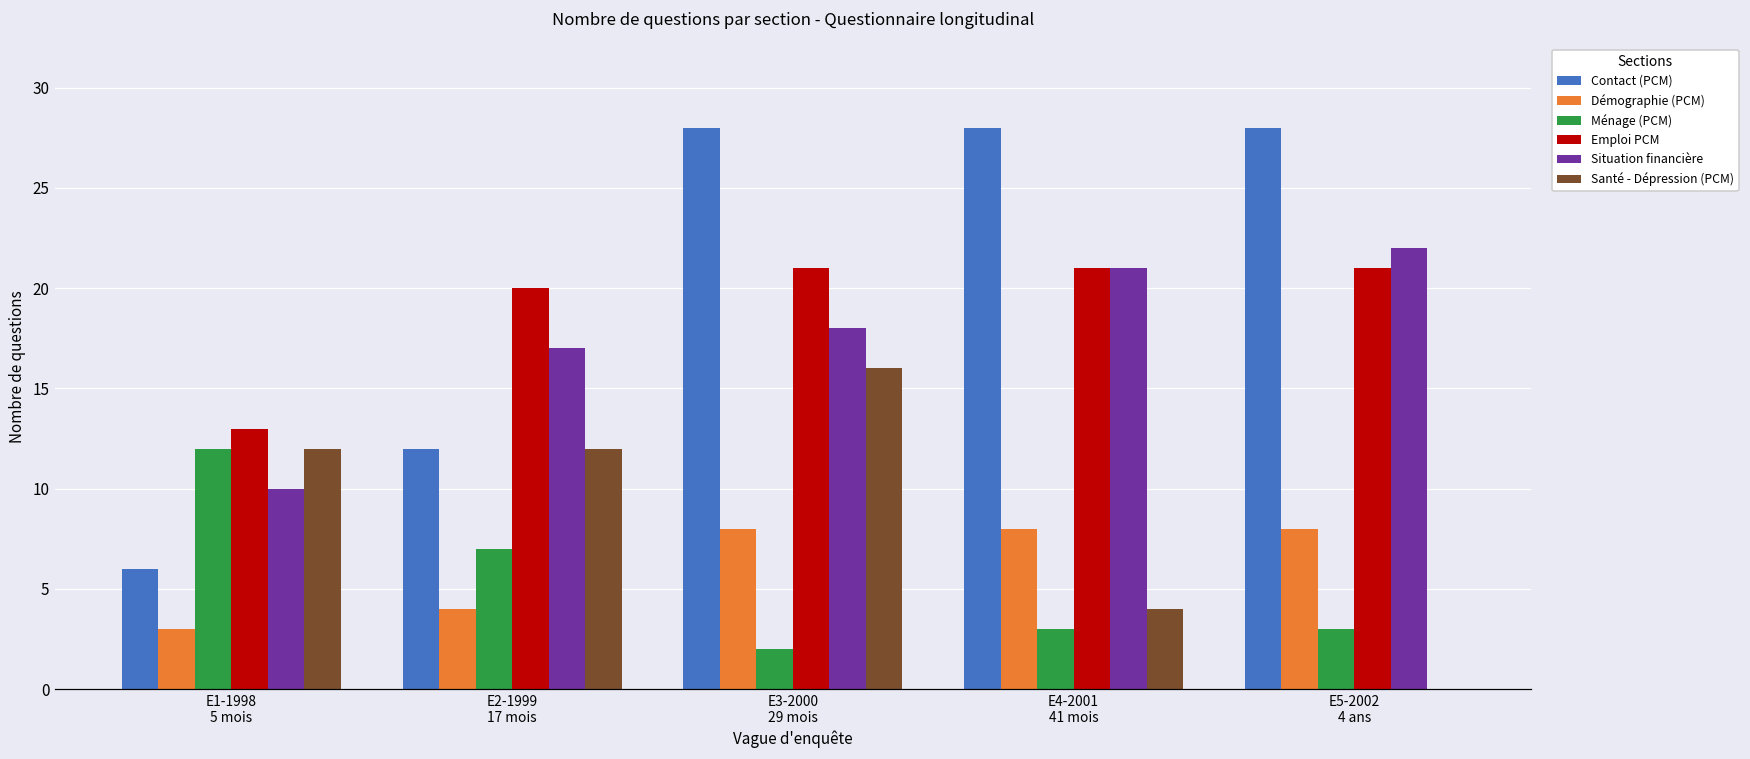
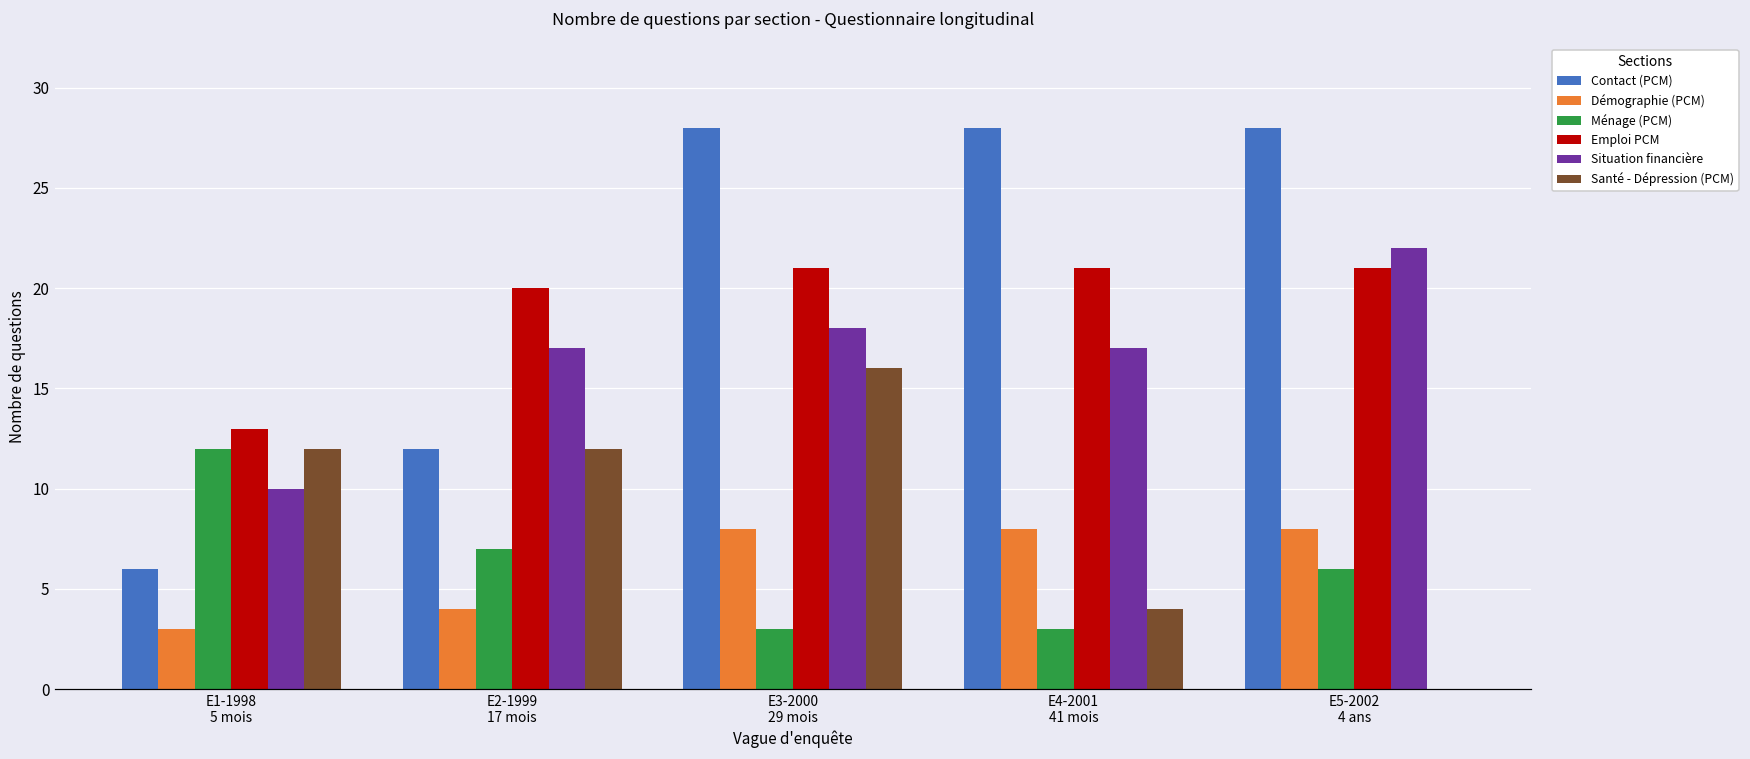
Ménage (PCM), E3-2000 29 mois: 2 -> 3
Situation financière, E4-2001 41 mois: 21 -> 17
Ménage (PCM), E5-2002 4 ans: 3 -> 6
